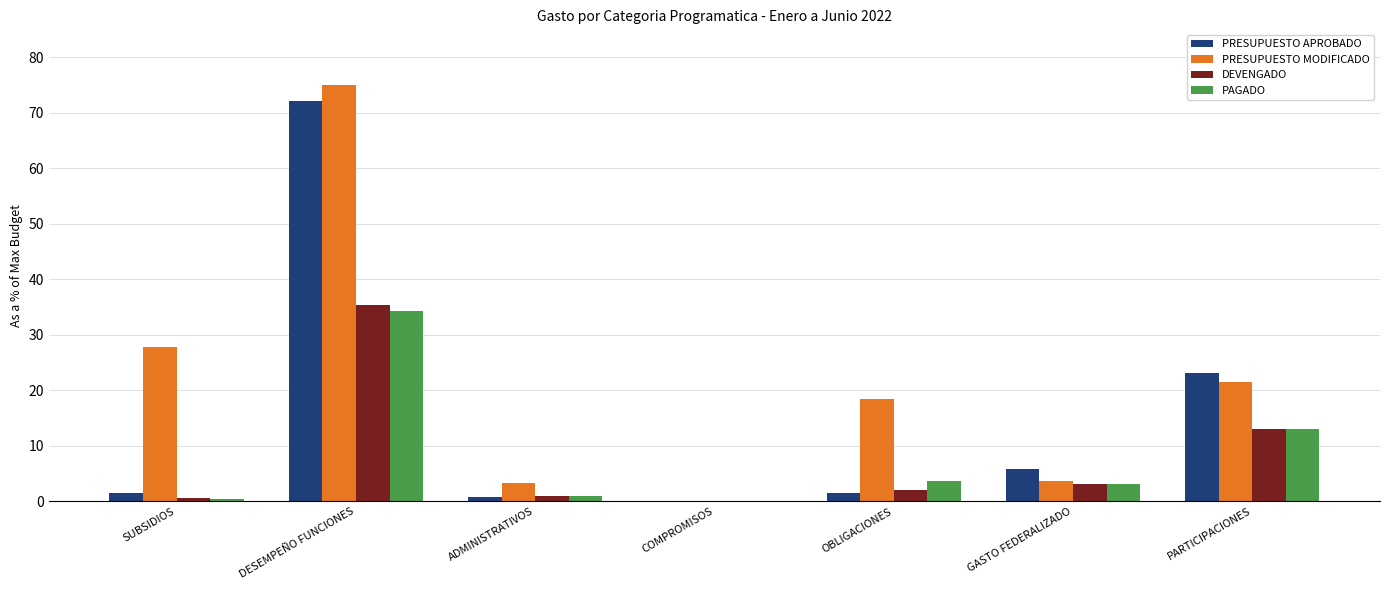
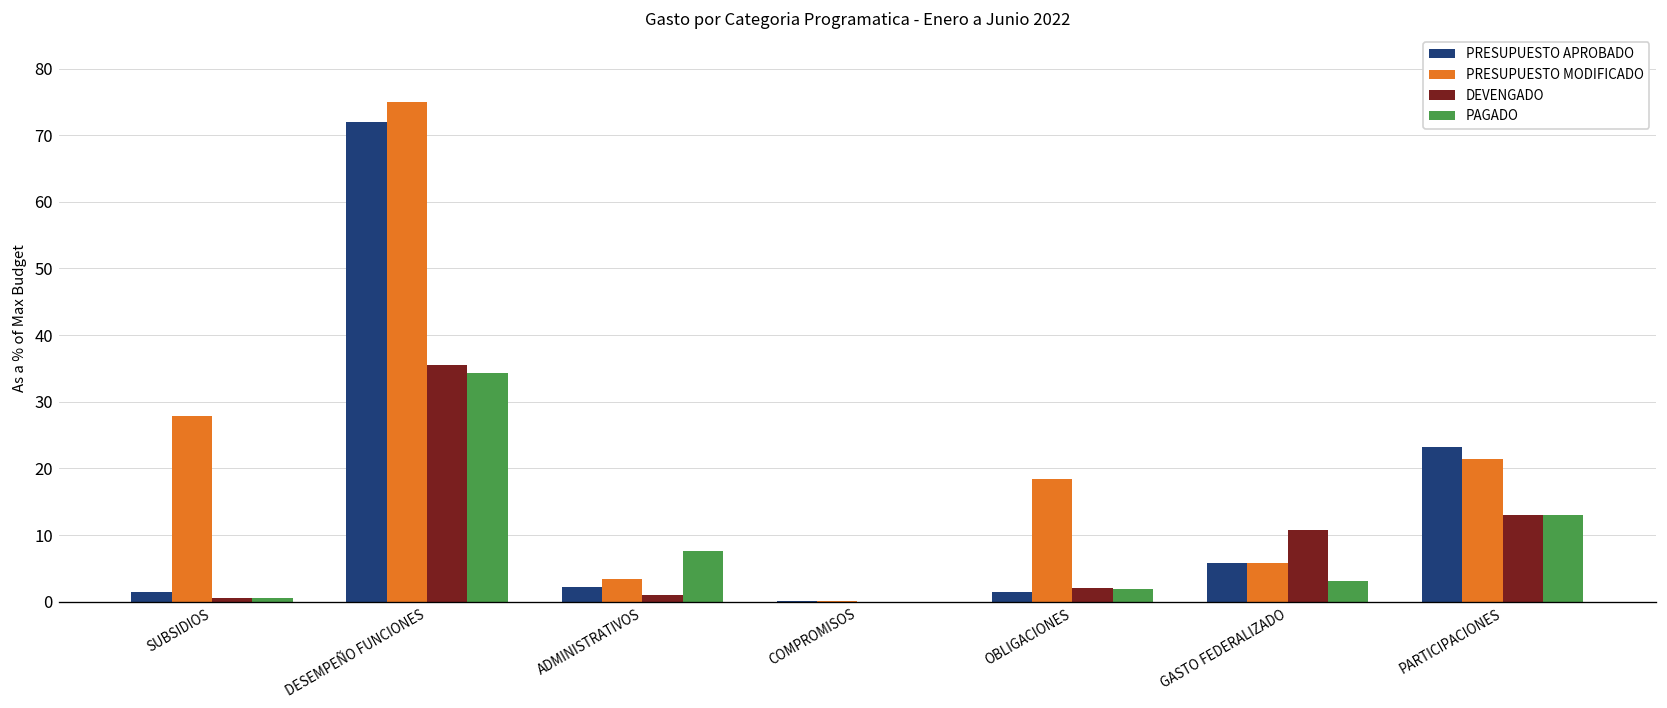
PRESUPUESTO APROBADO, ADMINISTRATIVOS: 1 -> 2
PAGADO, ADMINISTRATIVOS: 1 -> 8
PAGADO, OBLIGACIONES: 4 -> 2
PRESUPUESTO MODIFICADO, GASTO FEDERALIZADO: 4 -> 6
DEVENGADO, GASTO FEDERALIZADO: 3 -> 11
